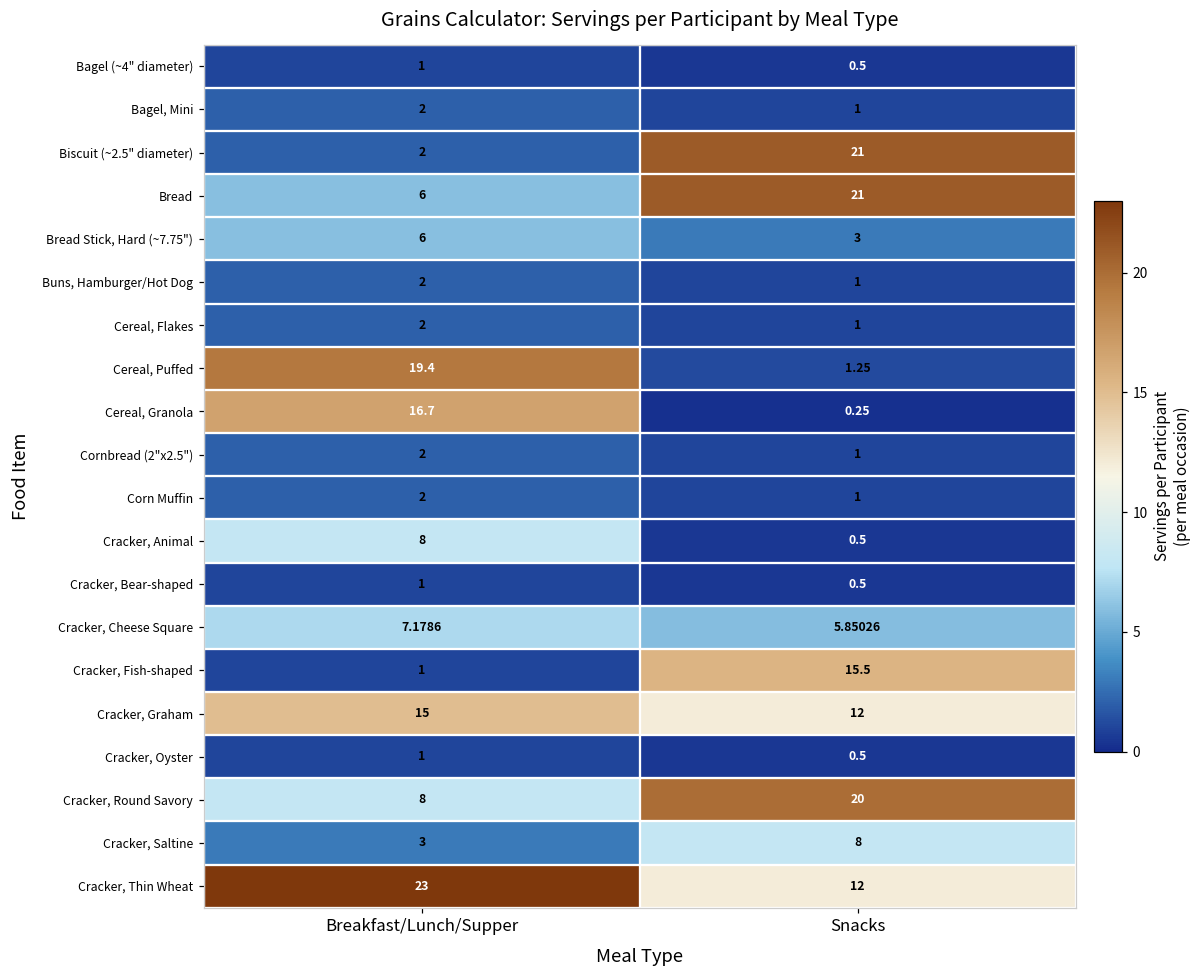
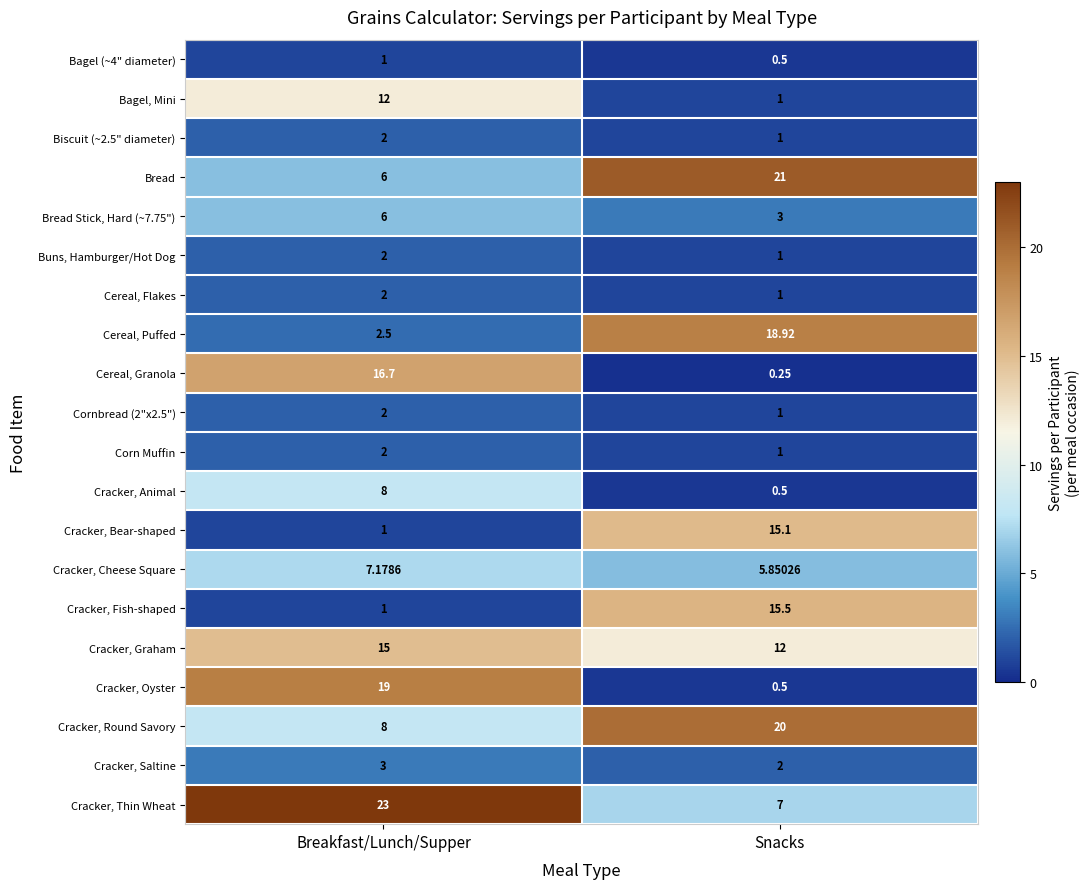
Bagel, Mini, Breakfast/Lunch/Supper: 2 -> 12
Biscuit (~2.5" diameter), Snacks: 21 -> 1
Cereal, Puffed, Breakfast/Lunch/Supper: 19.4 -> 2.5
Cereal, Puffed, Snacks: 1.25 -> 18.92
Cracker, Bear-shaped, Snacks: 0.5 -> 15.1
Cracker, Oyster, Breakfast/Lunch/Supper: 1 -> 19
Cracker, Saltine, Snacks: 8 -> 2
Cracker, Thin Wheat, Snacks: 12 -> 7
